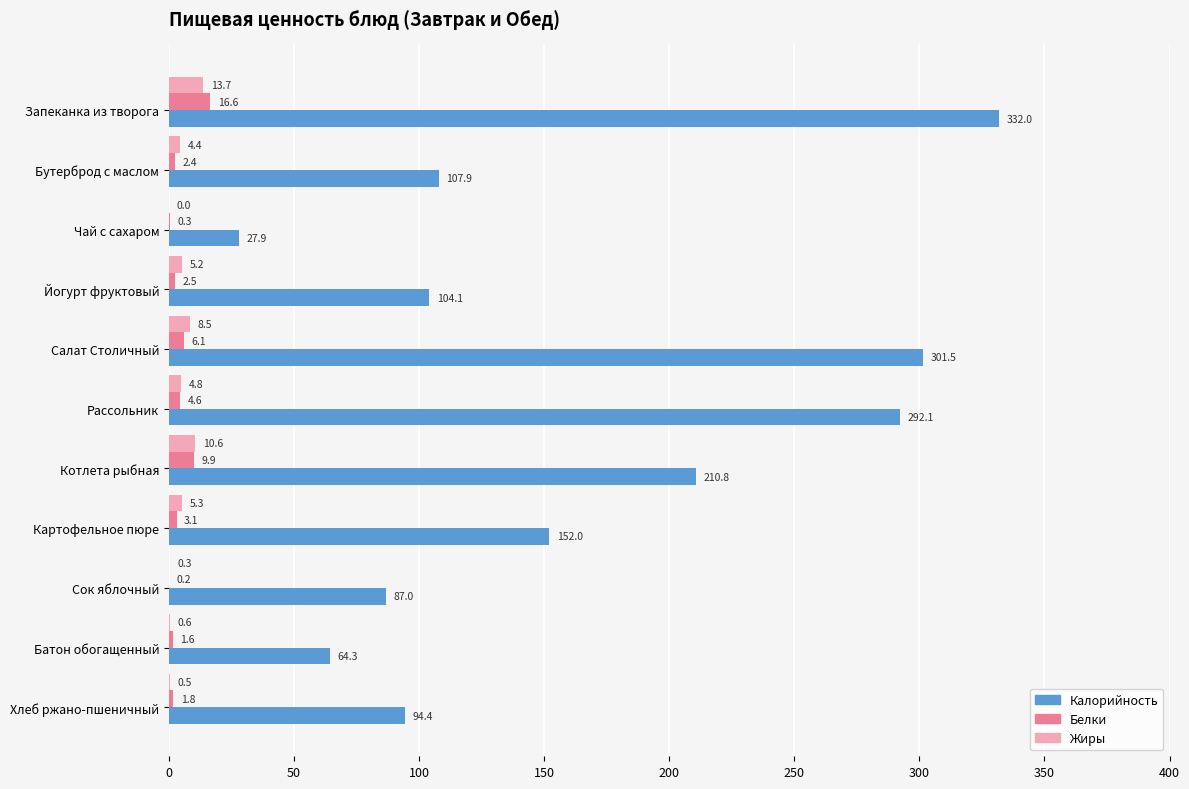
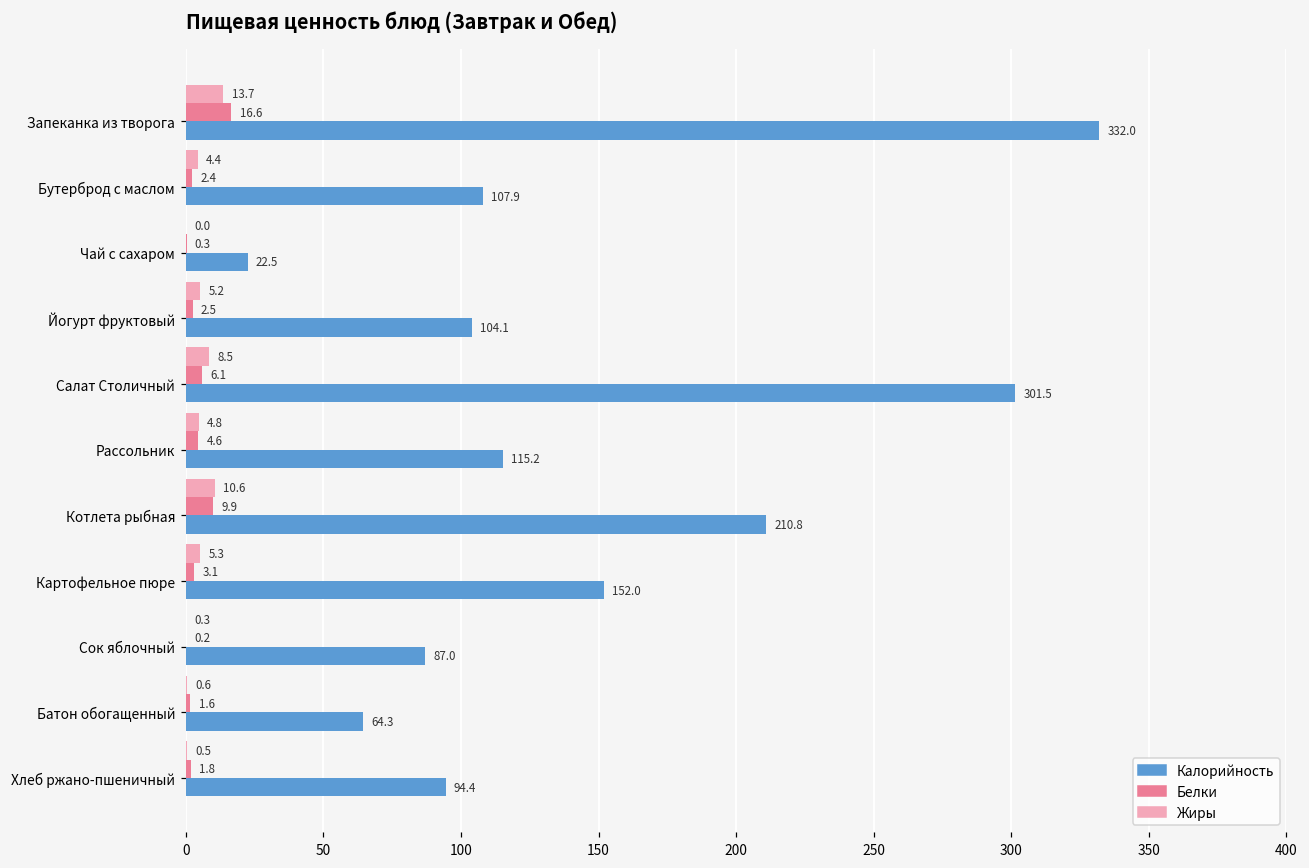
Калорийность, Чай с сахаром: 27.9 -> 22.5
Калорийность, Рассольник: 292.1 -> 115.2
